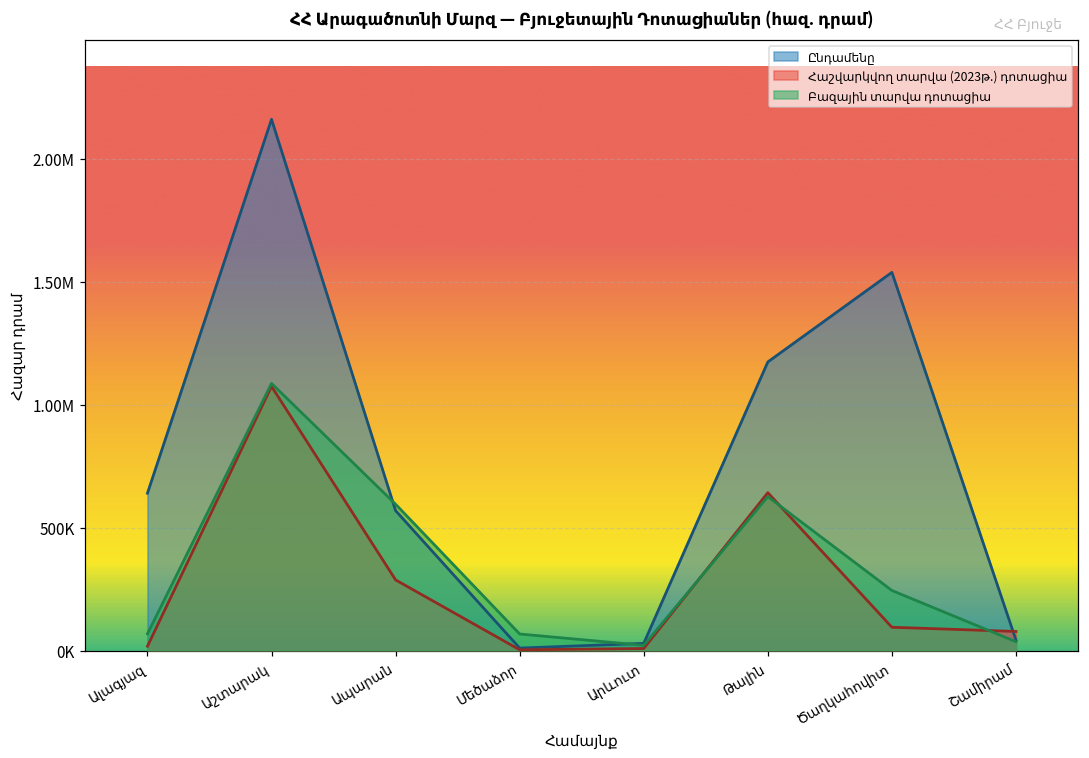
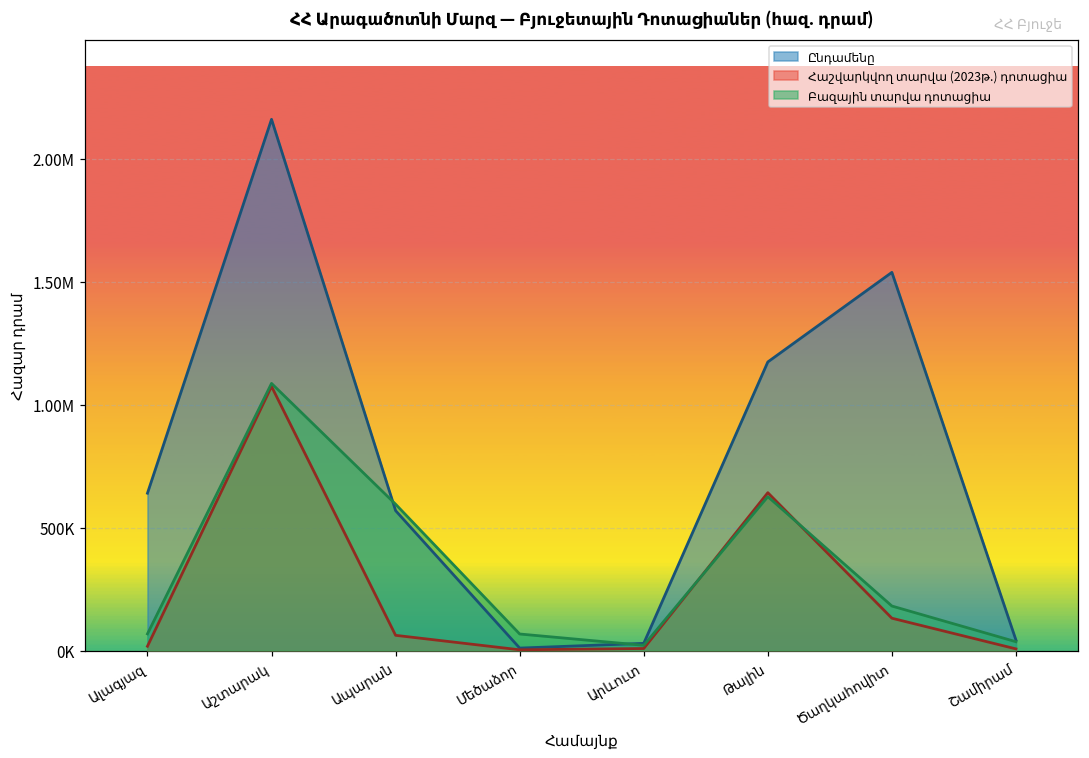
Հաշվարկվող տարվա (2023թ.) դոտացիա, Ապարան: 290000 -> 60000
Հաշվարկվող տարվա (2023թ.) դոտացիա, Ծաղկահովիտ: 90000 -> 130000
Բազային տարվա դոտացիա, Ծաղկահովիտ: 240000 -> 180000
Հաշվարկվող տարվա (2023թ.) դոտացիա, Շամիրամ: 80000 -> 10000
